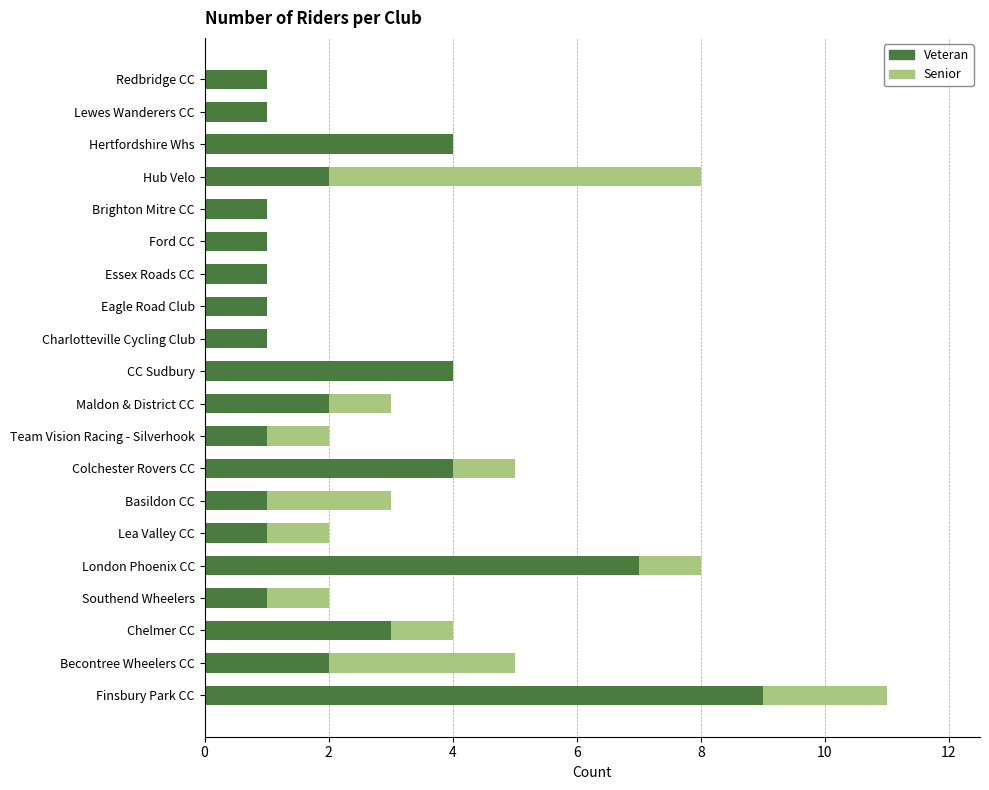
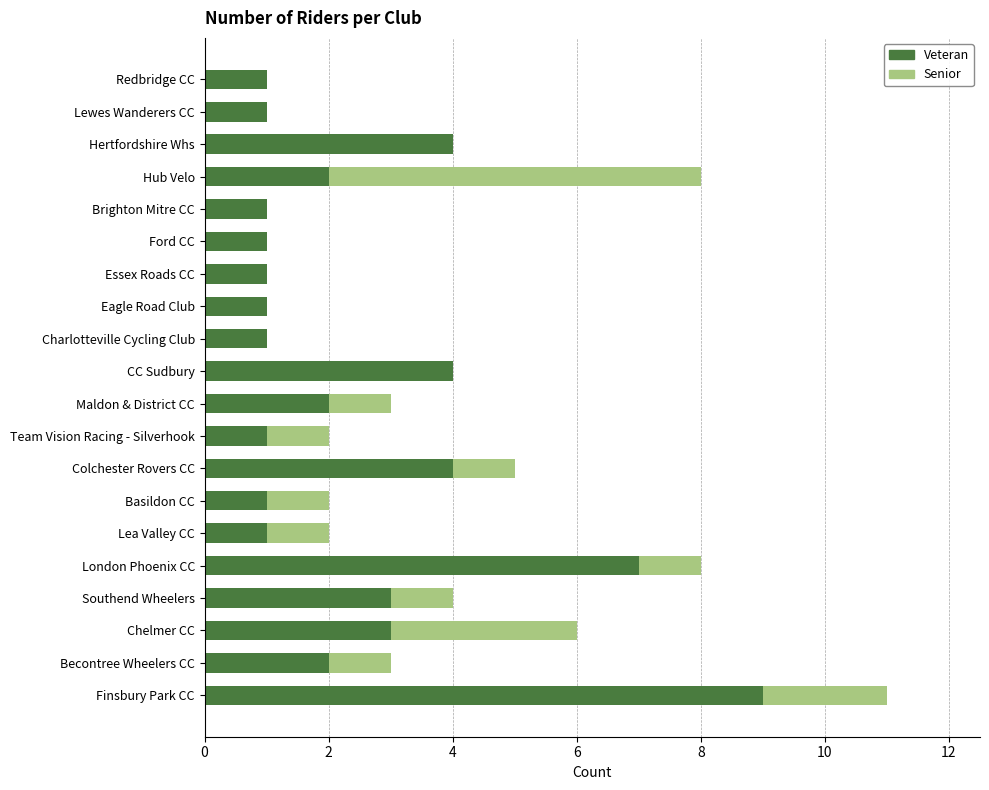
Senior, Basildon CC: 2 -> 1
Veteran, Southend Wheelers: 1 -> 3
Senior, Chelmer CC: 1 -> 3
Senior, Becontree Wheelers CC: 3 -> 1
